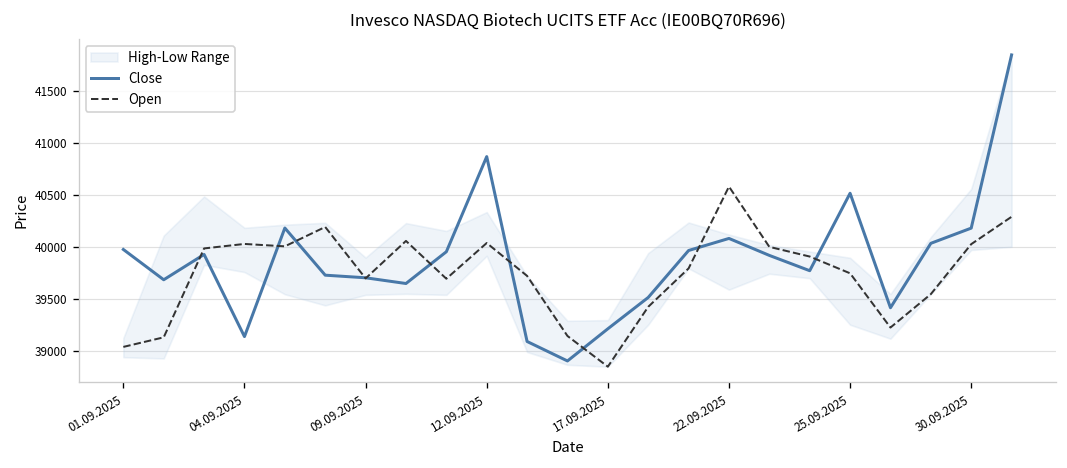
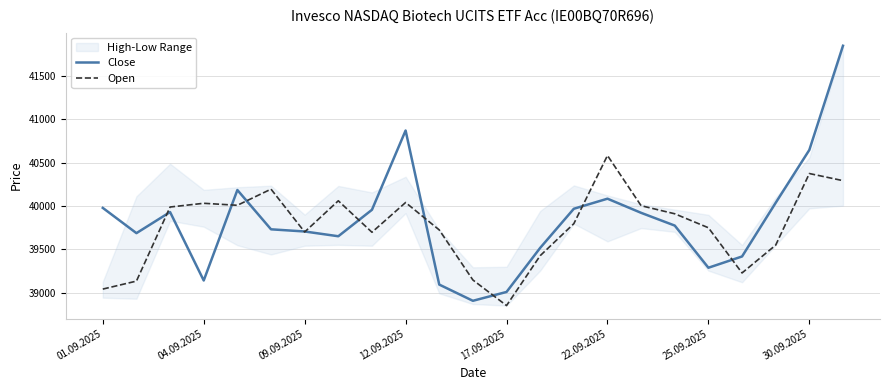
Close, 17.09.2025: 39200 -> 39000
Close, 25.09.2025: 40500 -> 39300
Close, 30.09.2025: 40200 -> 40600
Open, 30.09.2025: 40000 -> 40400
